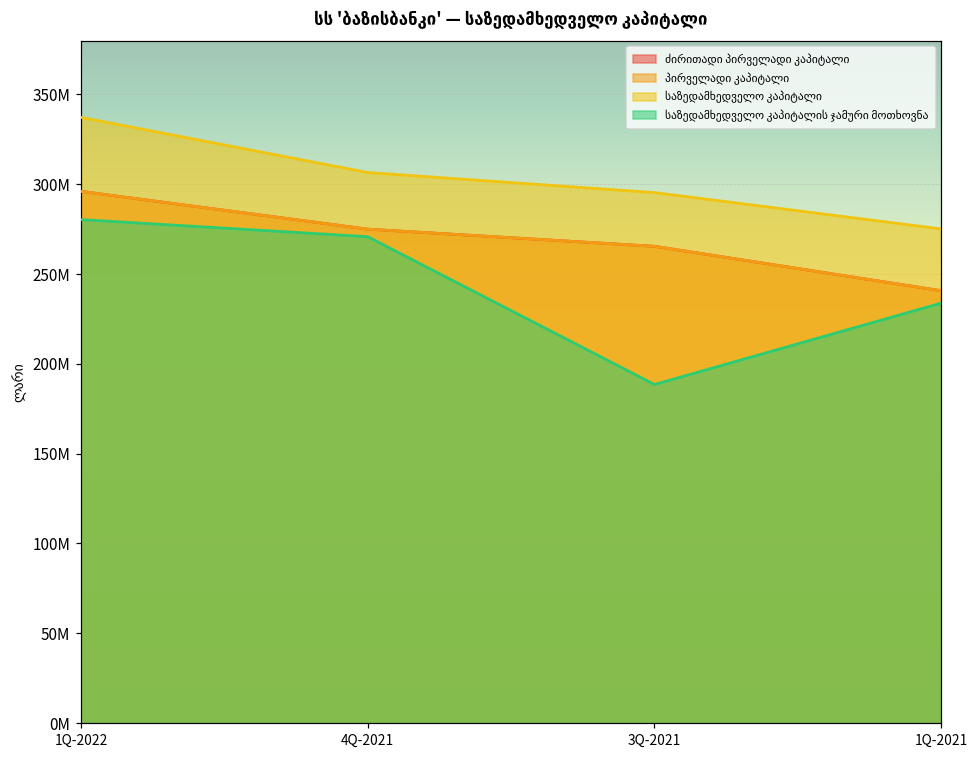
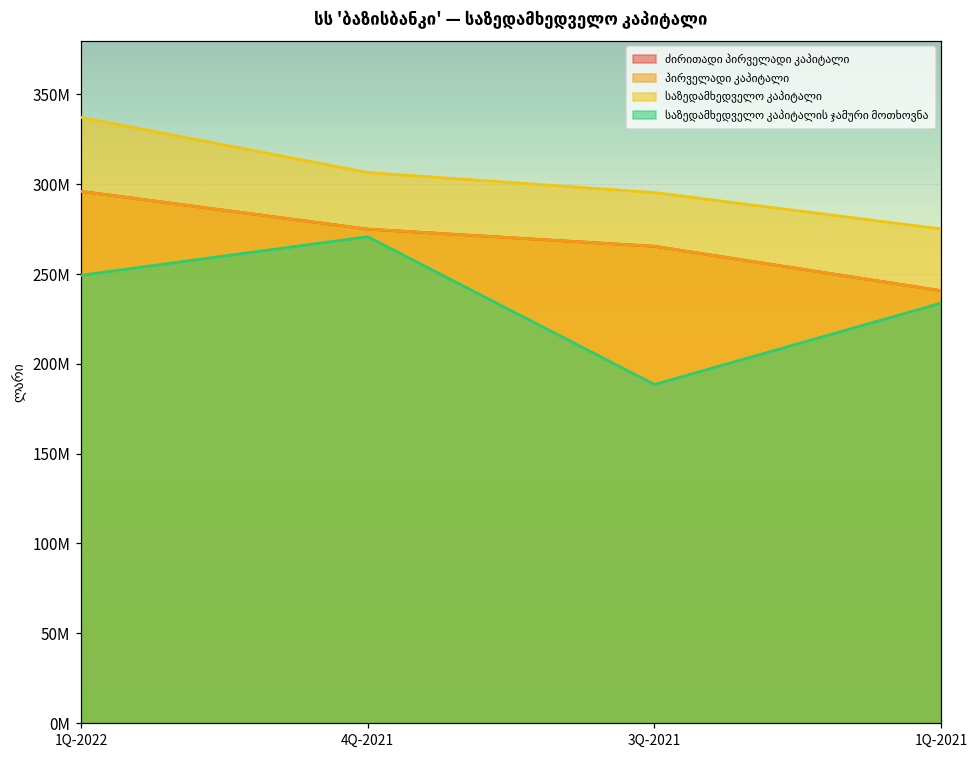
საზედამხედველო კაპიტალის ჯამური მოთხოვნა, 1Q-2022: 280000000 -> 249000000
